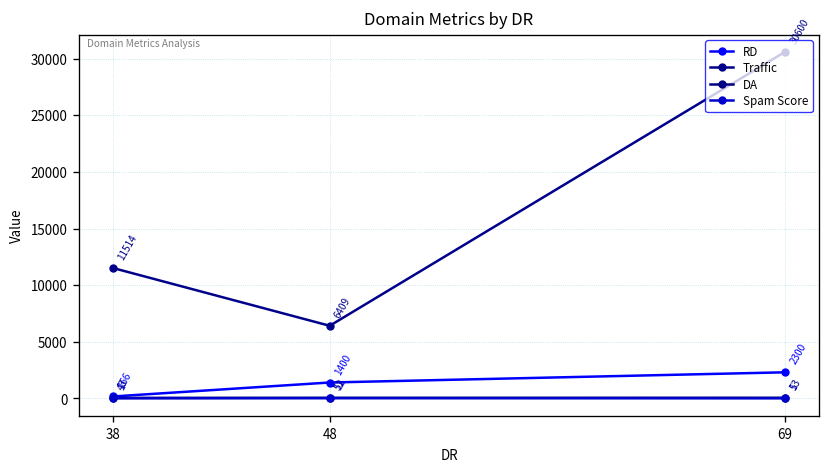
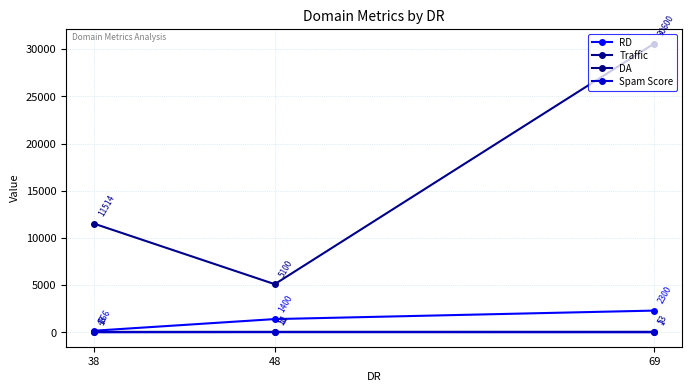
Traffic, 48: 6409 -> 5100
